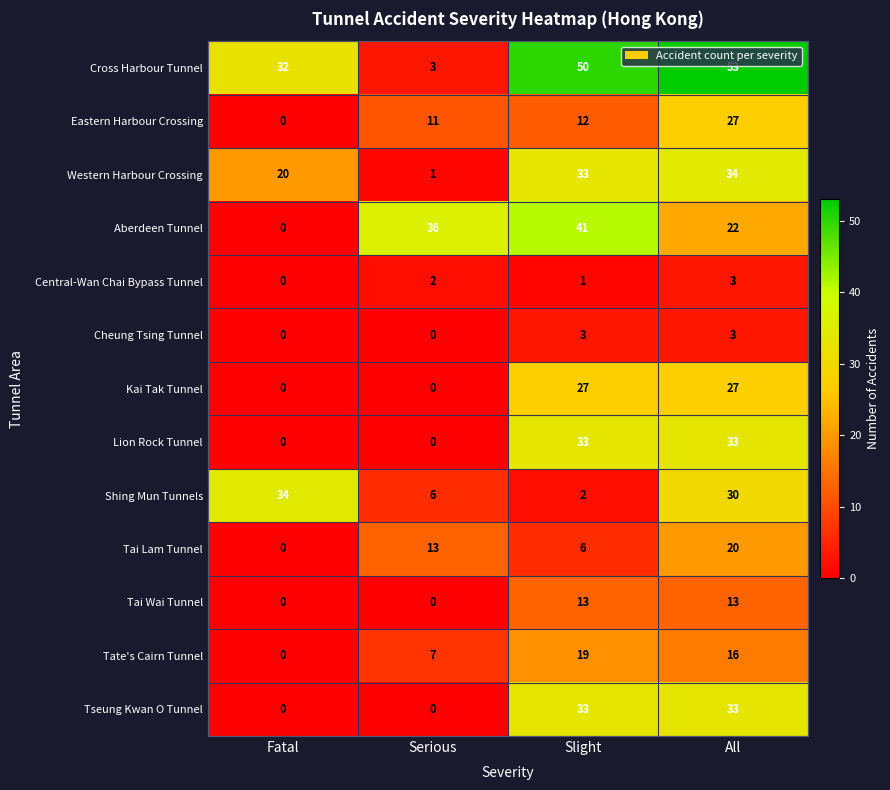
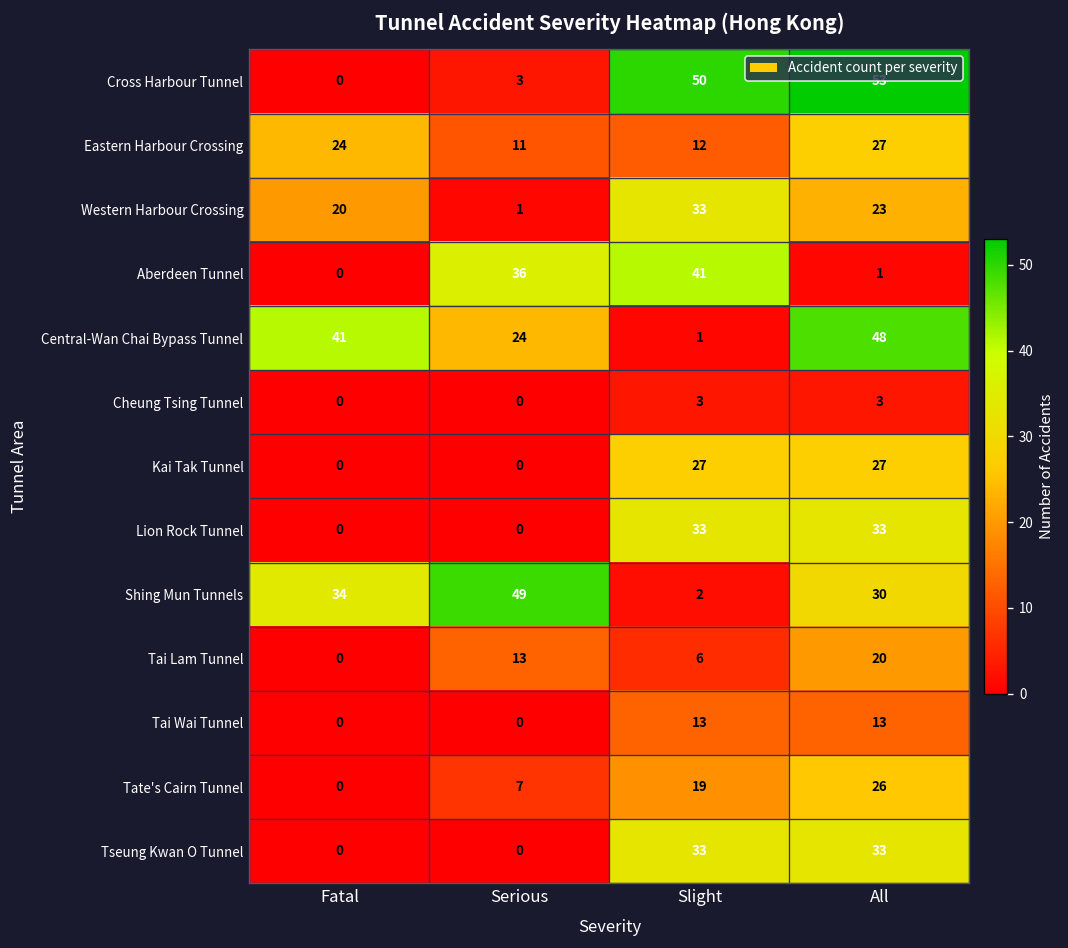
Cross Harbour Tunnel, Fatal: 32 -> 0
Eastern Harbour Crossing, Fatal: 0 -> 24
Western Harbour Crossing, All: 34 -> 23
Aberdeen Tunnel, All: 22 -> 1
Central-Wan Chai Bypass Tunnel, Fatal: 0 -> 41
Central-Wan Chai Bypass Tunnel, Serious: 2 -> 24
Central-Wan Chai Bypass Tunnel, All: 3 -> 48
Shing Mun Tunnels, Serious: 6 -> 49
Tate's Cairn Tunnel, All: 16 -> 26
